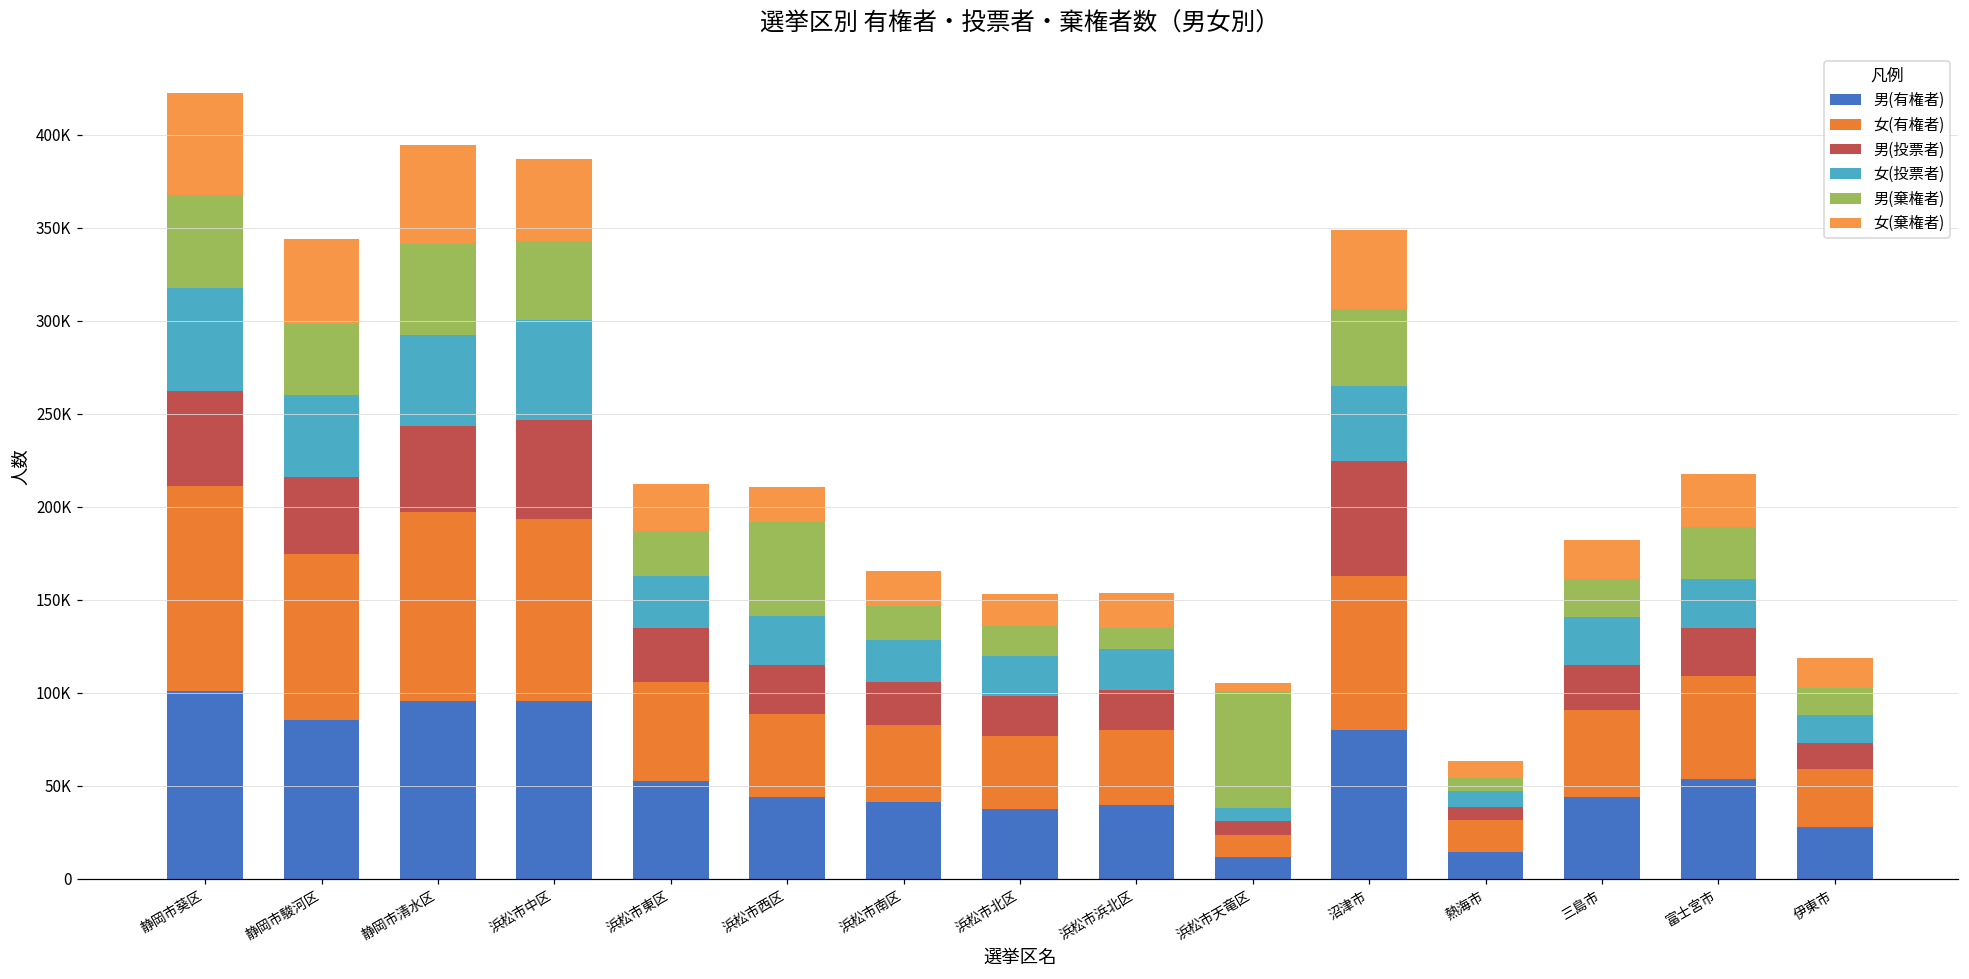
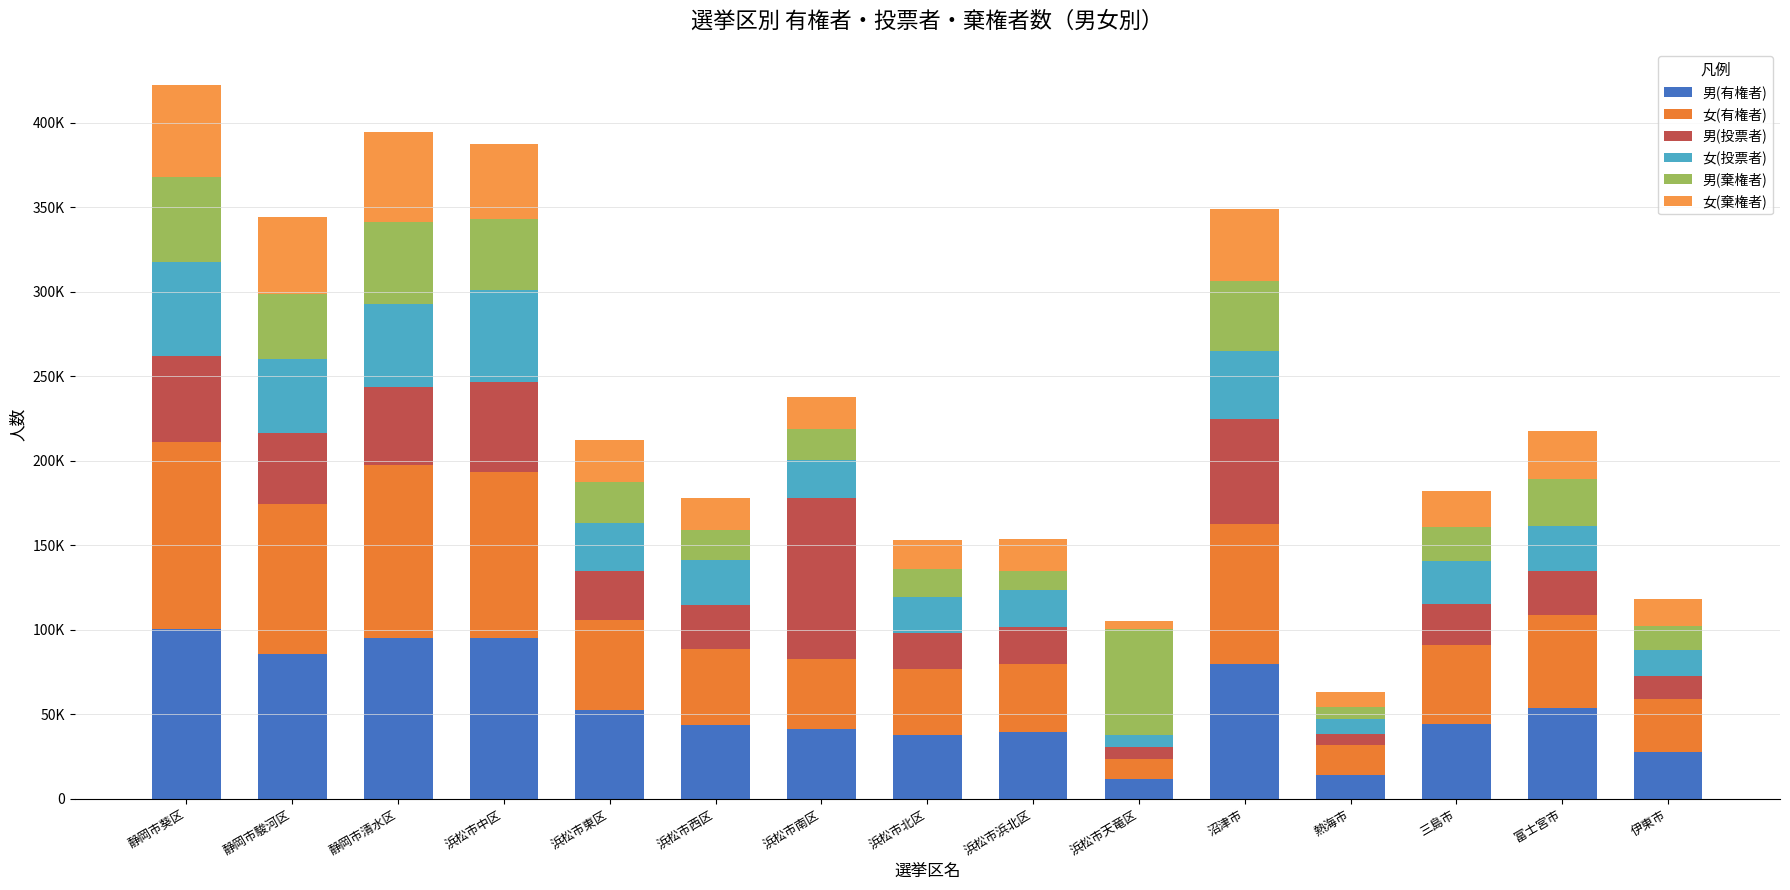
男(棄権者), 浜松市西区: 51000 -> 18000
男(投票者), 浜松市南区: 23000 -> 95000
